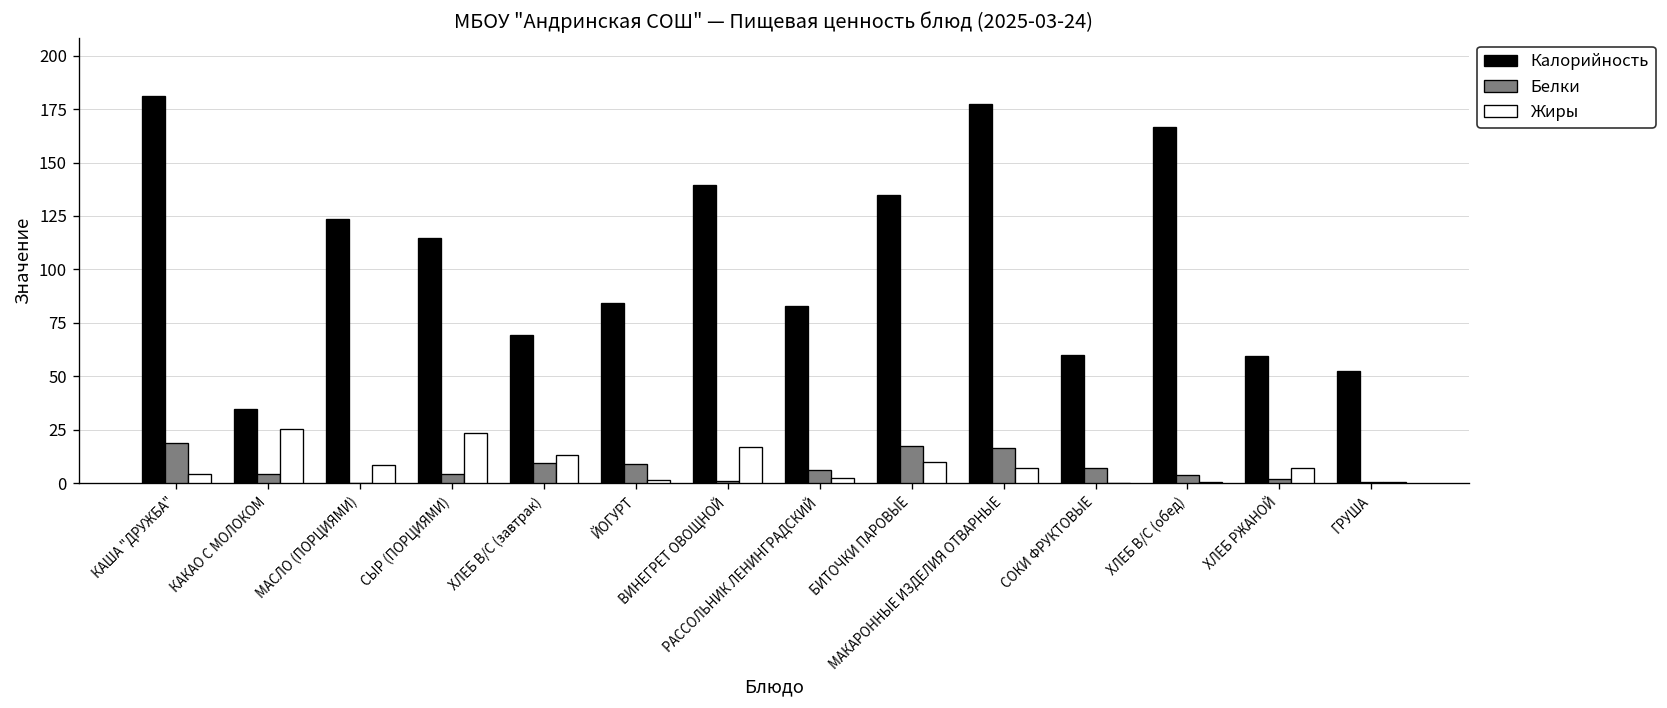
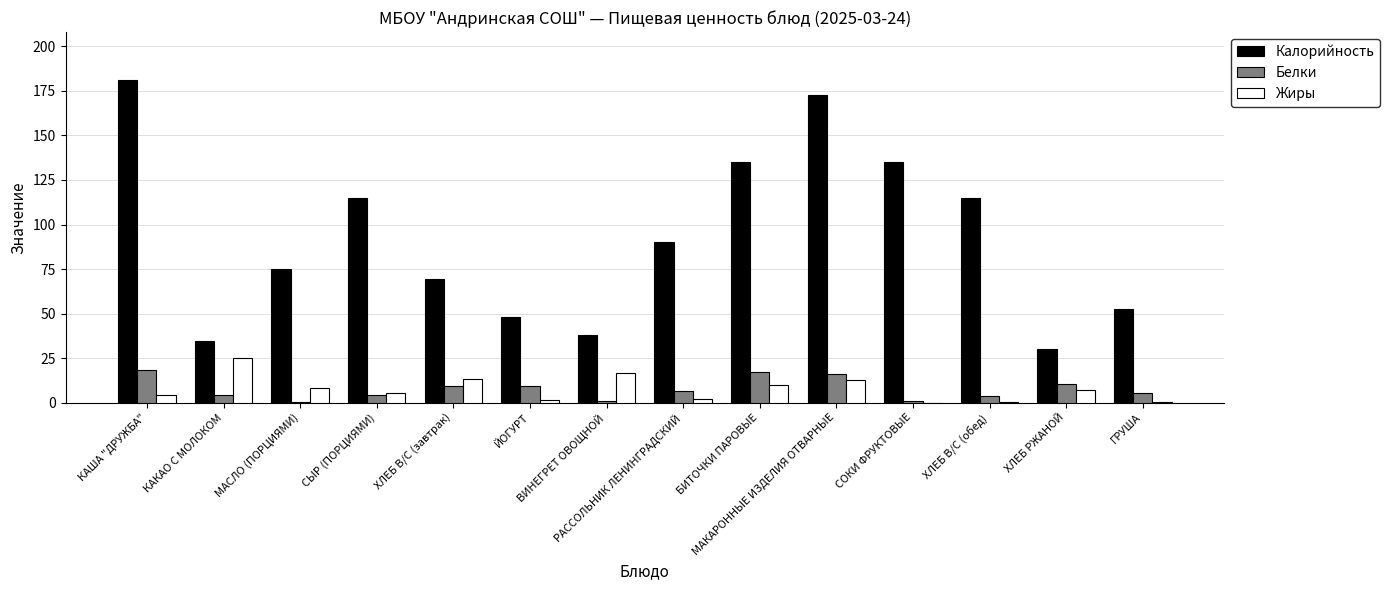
Калорийность, МАСЛО (ПОРЦИЯМИ): 124 -> 75
Жиры, СЫР (ПОРЦИЯМИ): 23 -> 5
Калорийность, ЙОГУРТ: 84 -> 48
Калорийность, ВИНЕГРЕТ ОВОЩНОЙ: 139 -> 38
Калорийность, РАССОЛЬНИК ЛЕНИНГРАДСКИЙ: 83 -> 90
Калорийность, МАКАРОННЫЕ ИЗДЕЛИЯ ОТВАРНЫЕ: 177 -> 173
Жиры, МАКАРОННЫЕ ИЗДЕЛИЯ ОТВАРНЫЕ: 7 -> 13
Калорийность, СОКИ ФРУКТОВЫЕ: 60 -> 135
Белки, СОКИ ФРУКТОВЫЕ: 7 -> 1
Калорийность, ХЛЕБ В/С (обед): 167 -> 115
Калорийность, ХЛЕБ РЖАНОЙ: 59 -> 30
Белки, ХЛЕБ РЖАНОЙ: 2 -> 11
Белки, ГРУША: 0 -> 6
